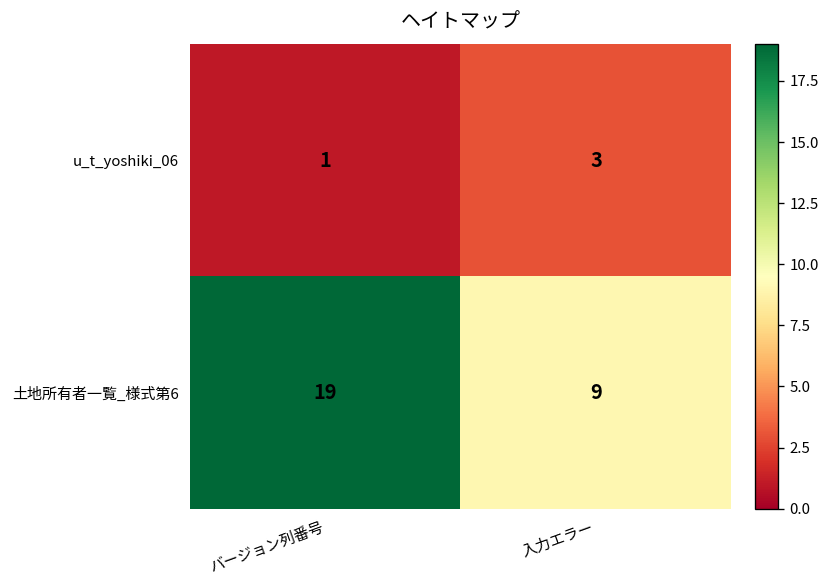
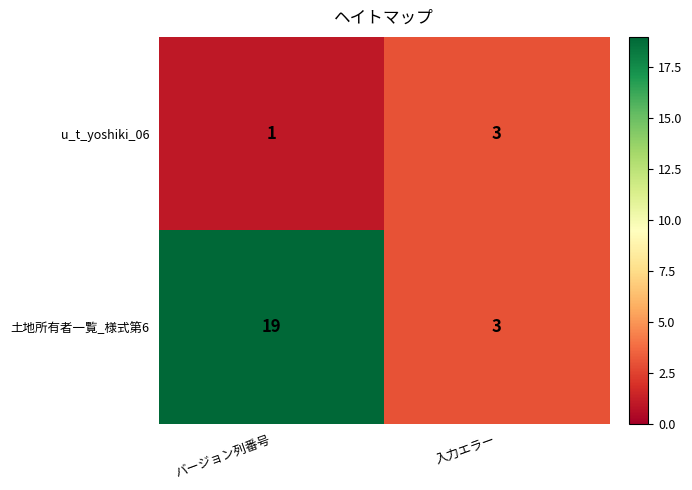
土地所有者一覧_様式第6, 入力エラー: 9 -> 3
